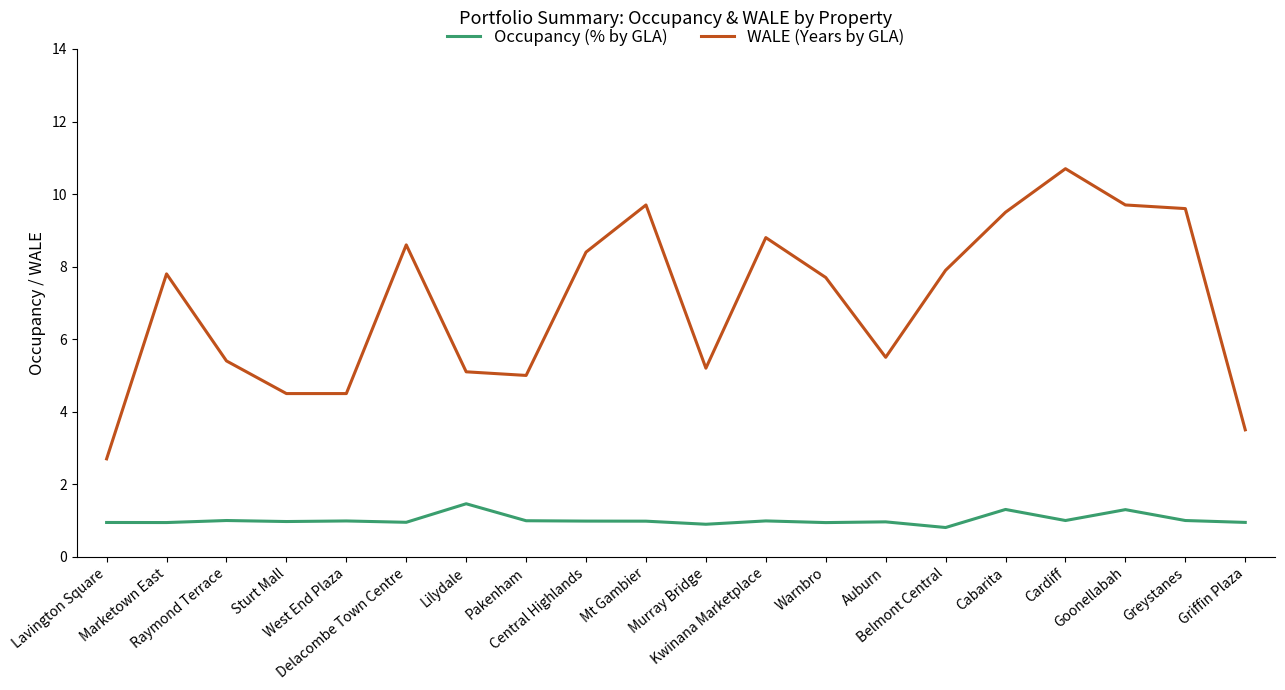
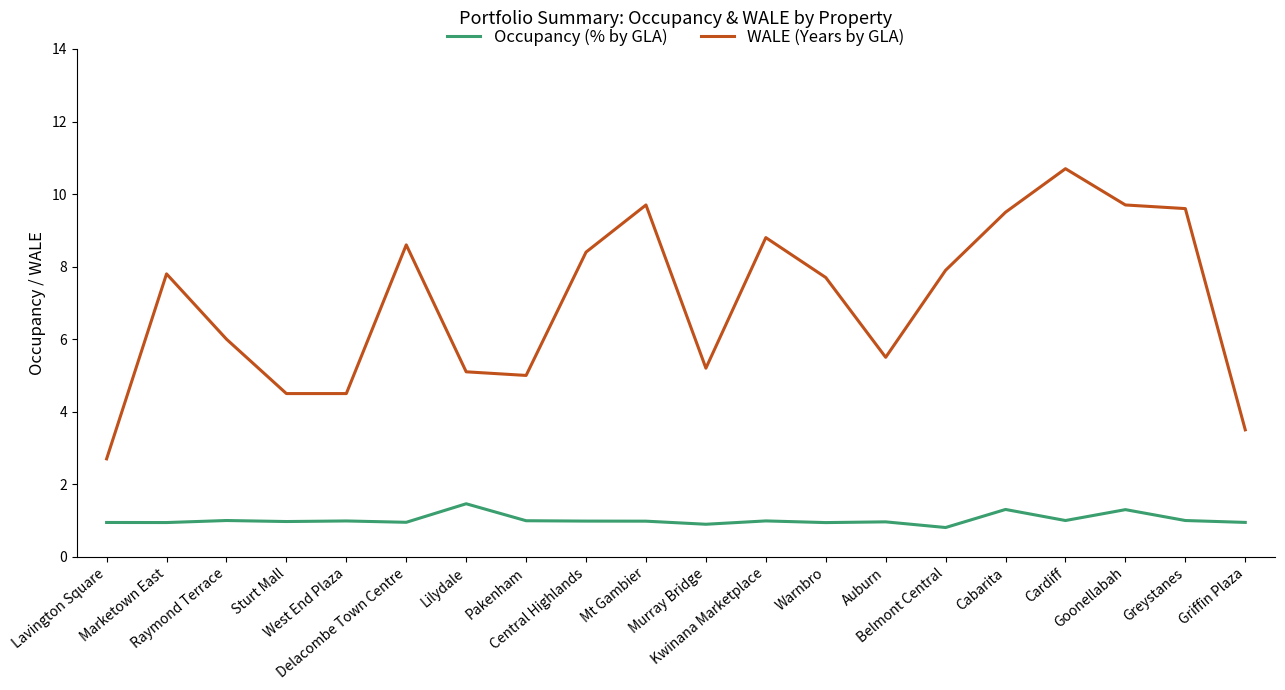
WALE (Years by GLA), Raymond Terrace: 5.4 -> 6.0
